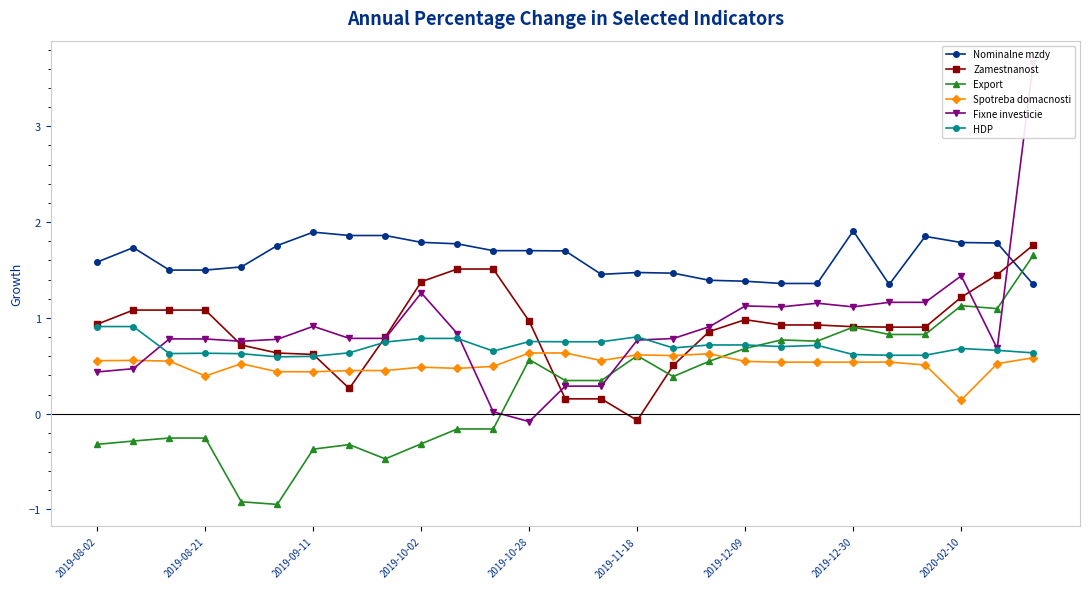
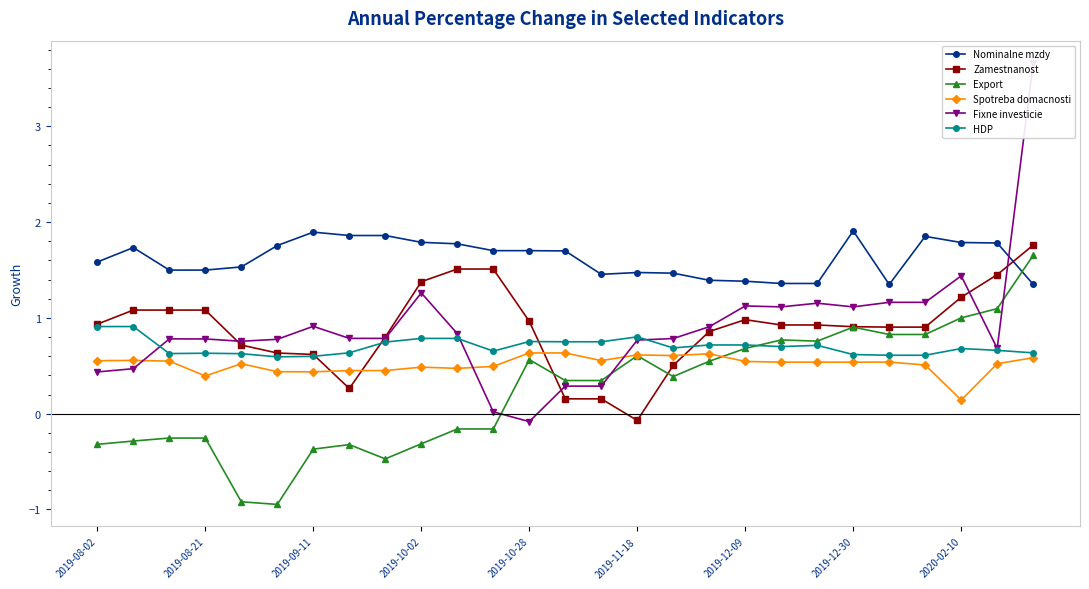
Export, 2020-02-10: 1.1 -> 1.0
